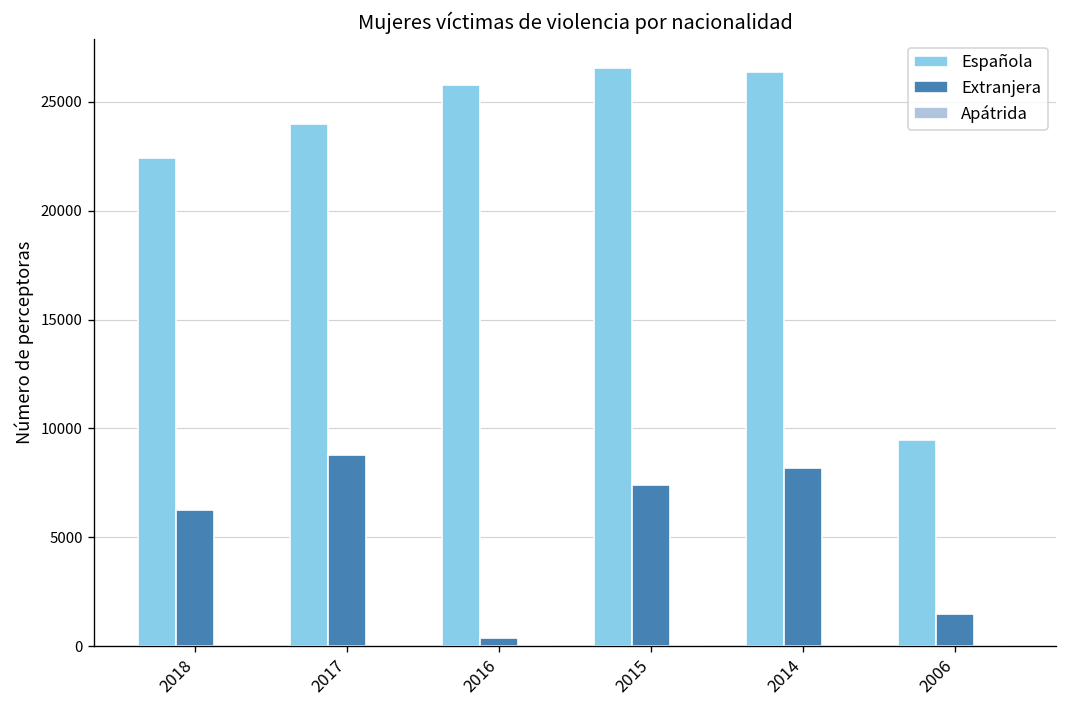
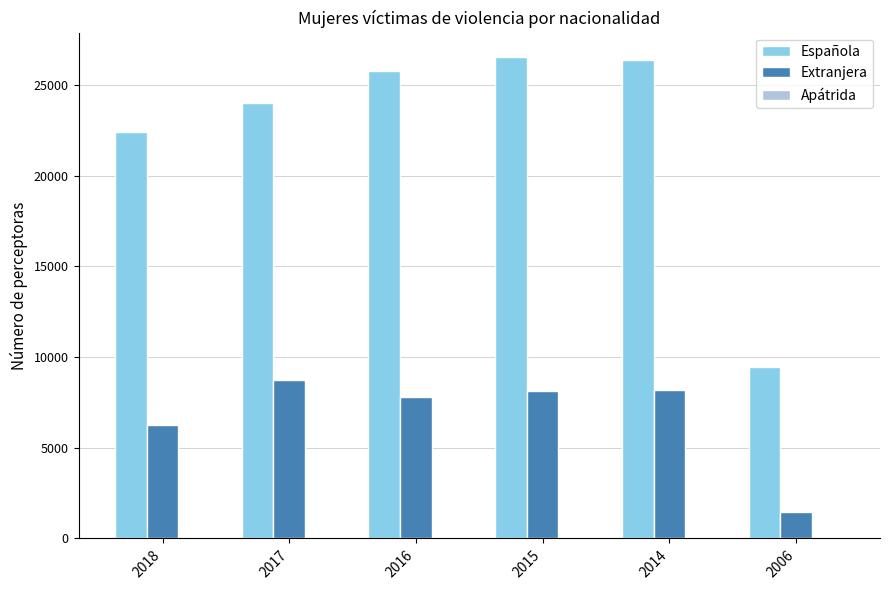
Extranjera, 2016: 400 -> 7800
Extranjera, 2015: 7400 -> 8100
